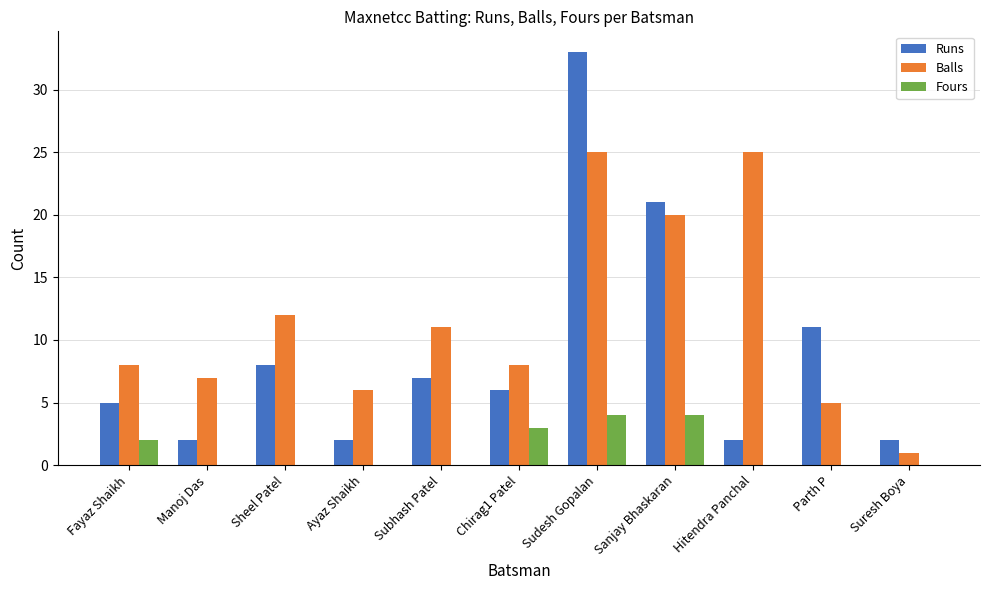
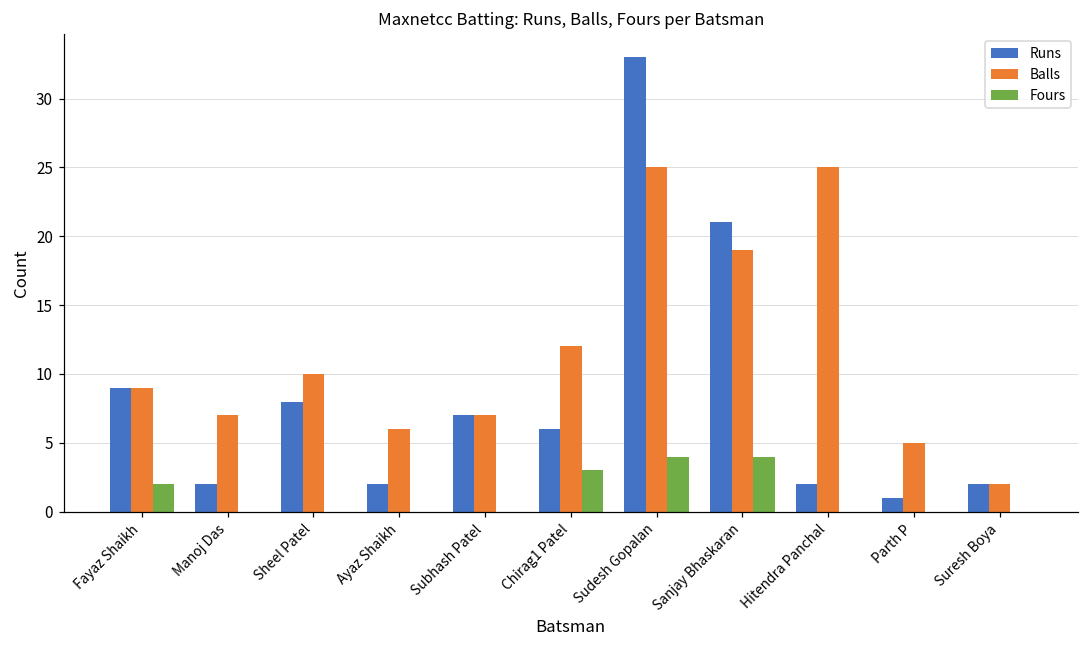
Runs, Fayaz Shaikh: 5 -> 9
Balls, Fayaz Shaikh: 8 -> 9
Balls, Sheel Patel: 12 -> 10
Balls, Subhash Patel: 11 -> 7
Balls, Chirag1 Patel: 8 -> 12
Balls, Sanjay Bhaskaran: 20 -> 19
Runs, Parth P: 11 -> 1
Balls, Suresh Boya: 1 -> 2
